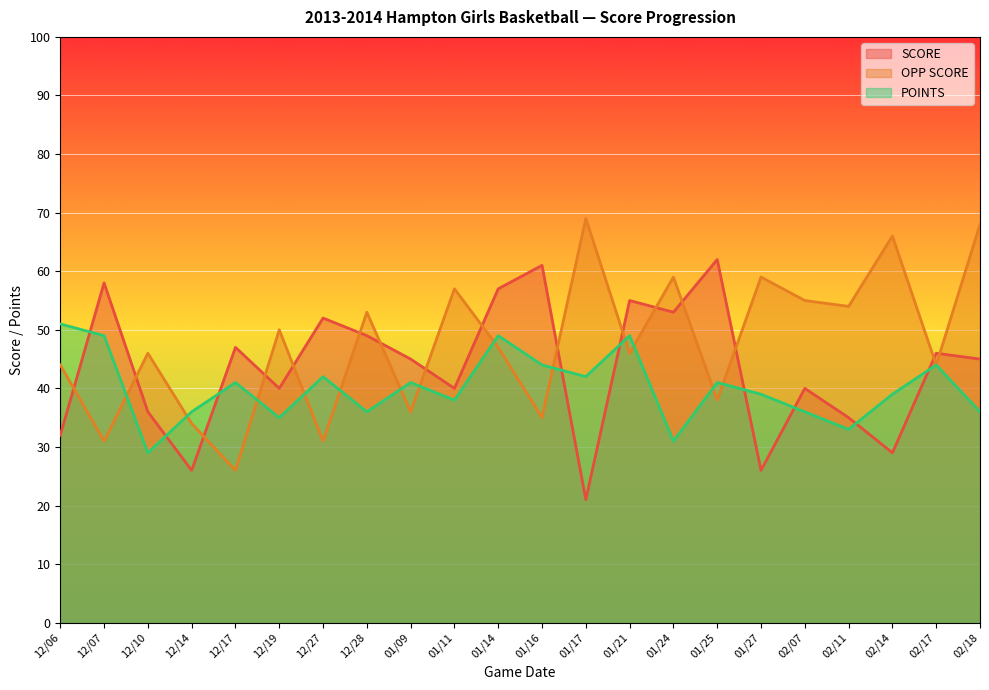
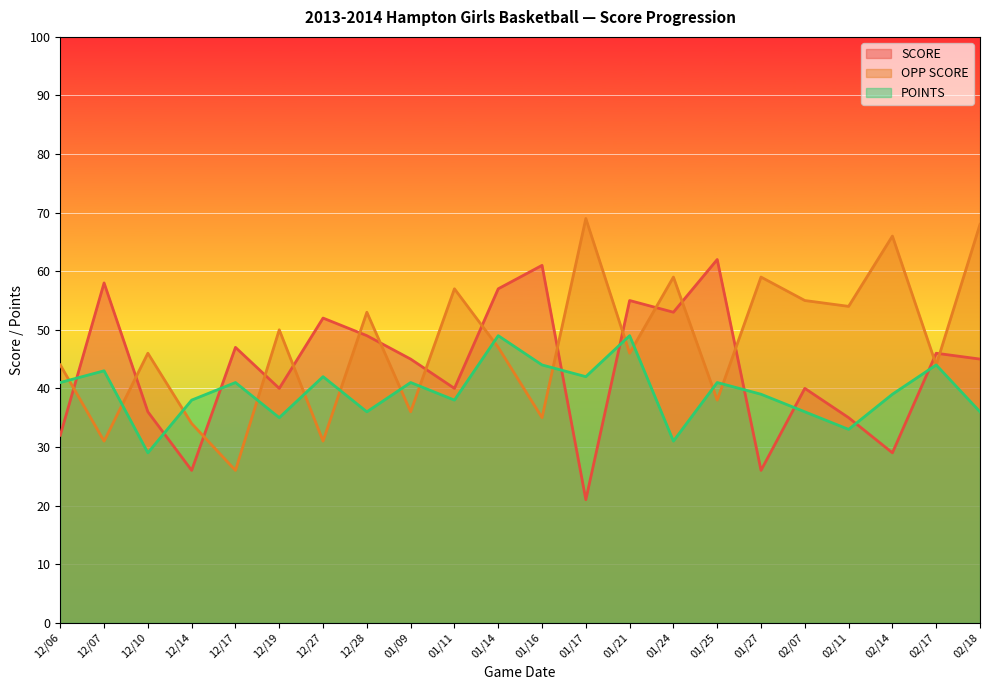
POINTS, 12/06: 51 -> 41
POINTS, 12/07: 49 -> 43
POINTS, 12/14: 36 -> 38
